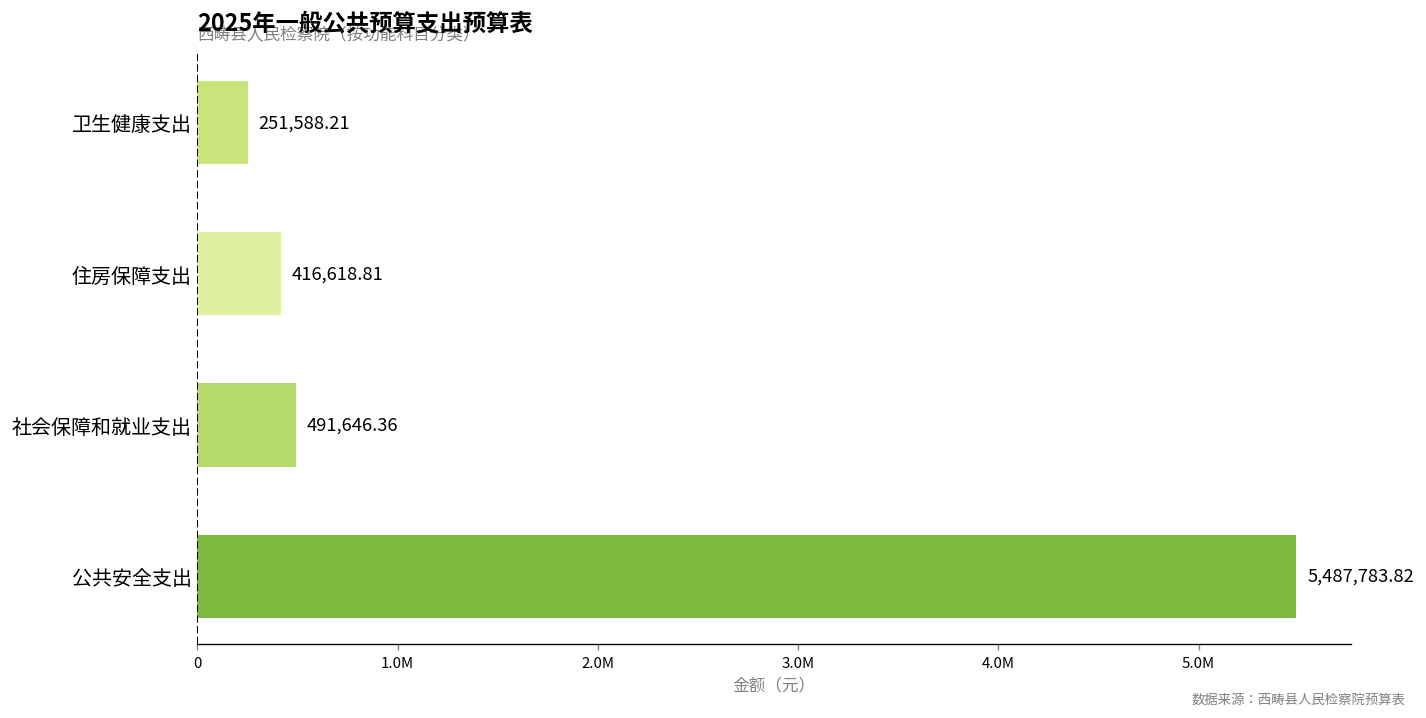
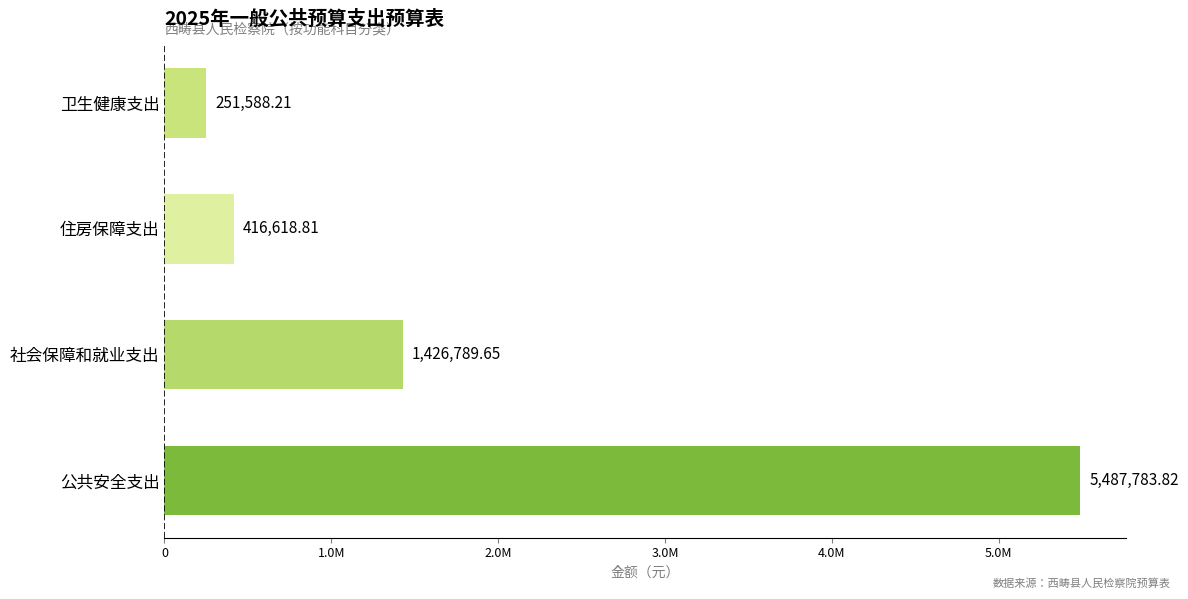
社会保障和就业支出: 491,646.36 -> 1,426,789.65
